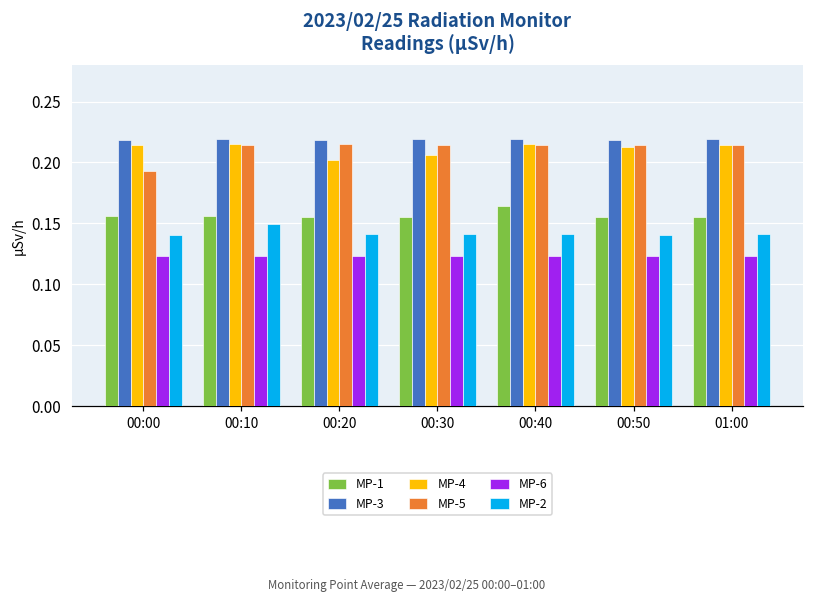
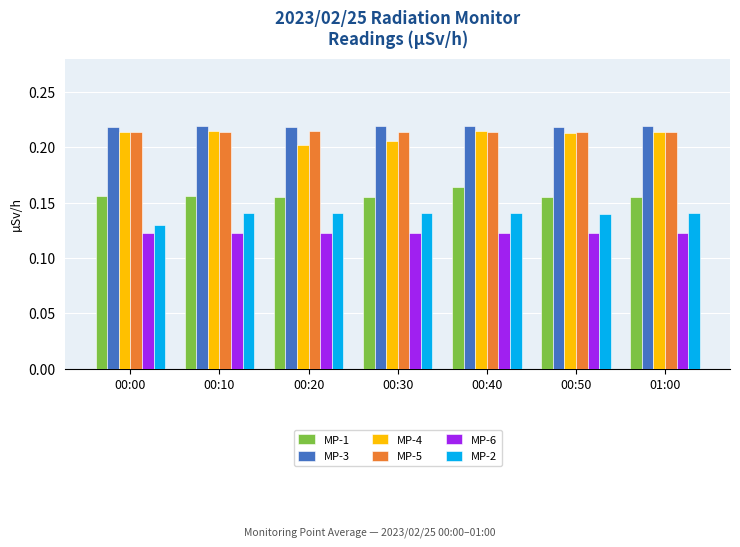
MP-5, 00:00: 0.193 -> 0.214
MP-2, 00:00: 0.14 -> 0.13
MP-2, 00:10: 0.149 -> 0.141
